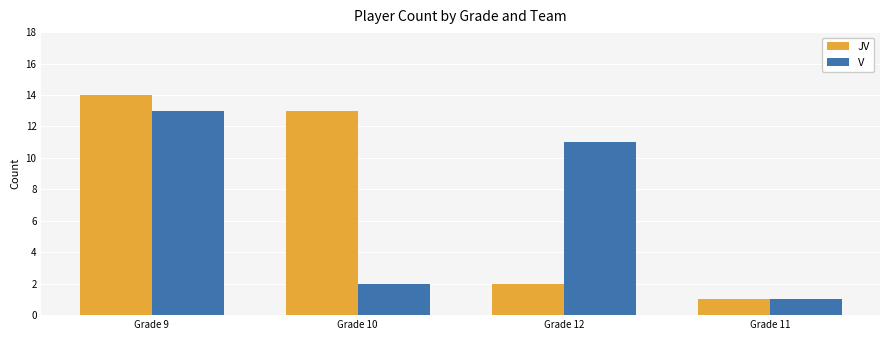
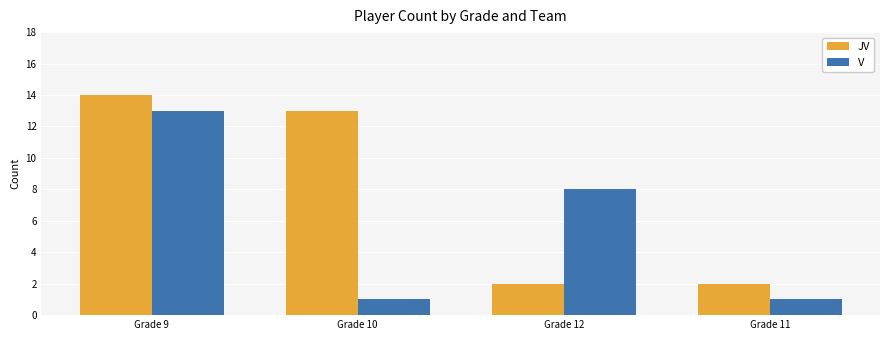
V, Grade 10: 2 -> 1
V, Grade 12: 11 -> 8
JV, Grade 11: 1 -> 2
